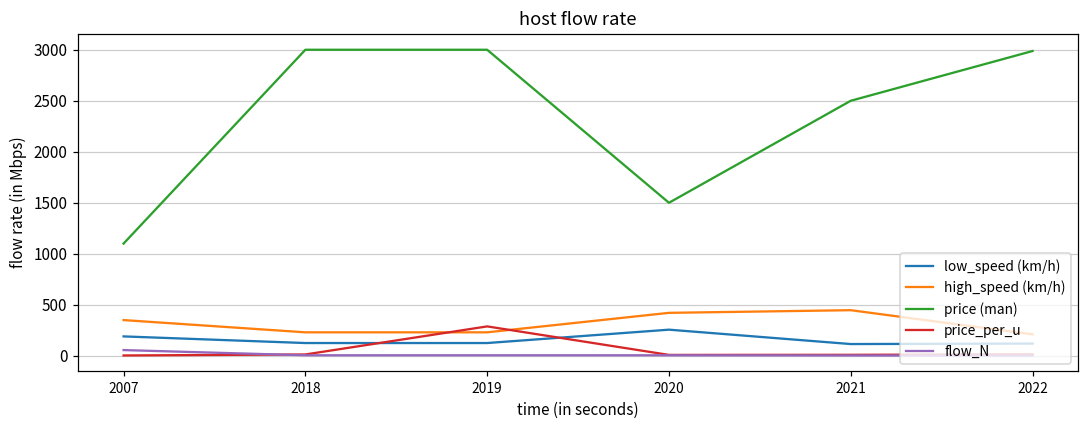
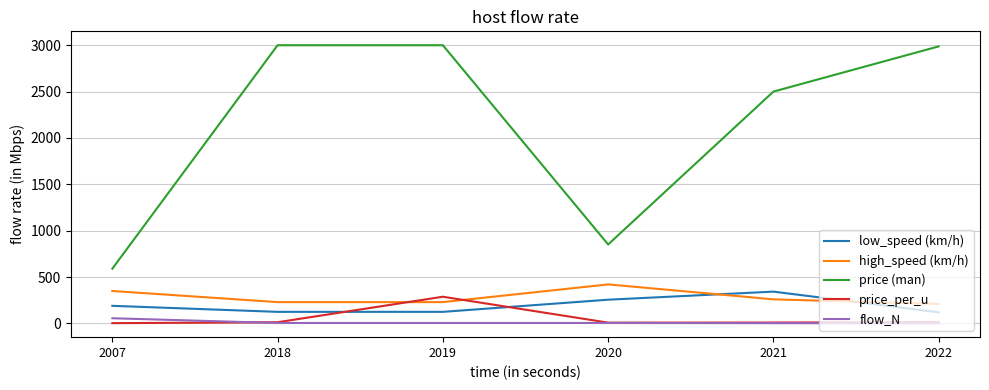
price (man), 2007: 1100 -> 600
price (man), 2020: 1500 -> 900
low_speed (km/h), 2021: 100 -> 300
high_speed (km/h), 2021: 400 -> 300
